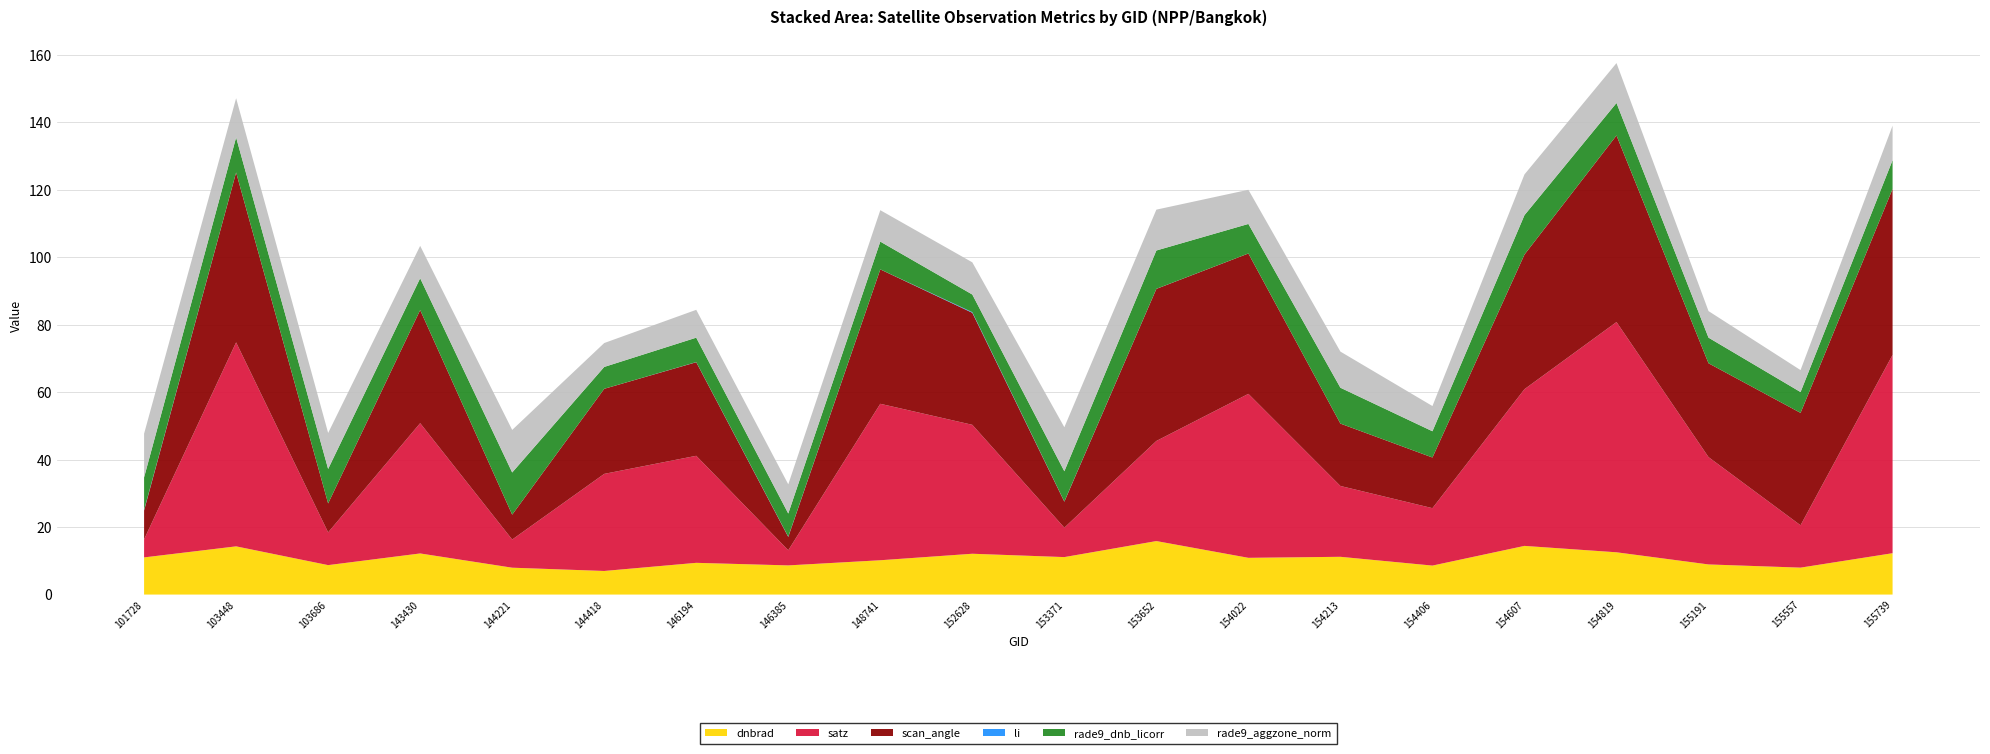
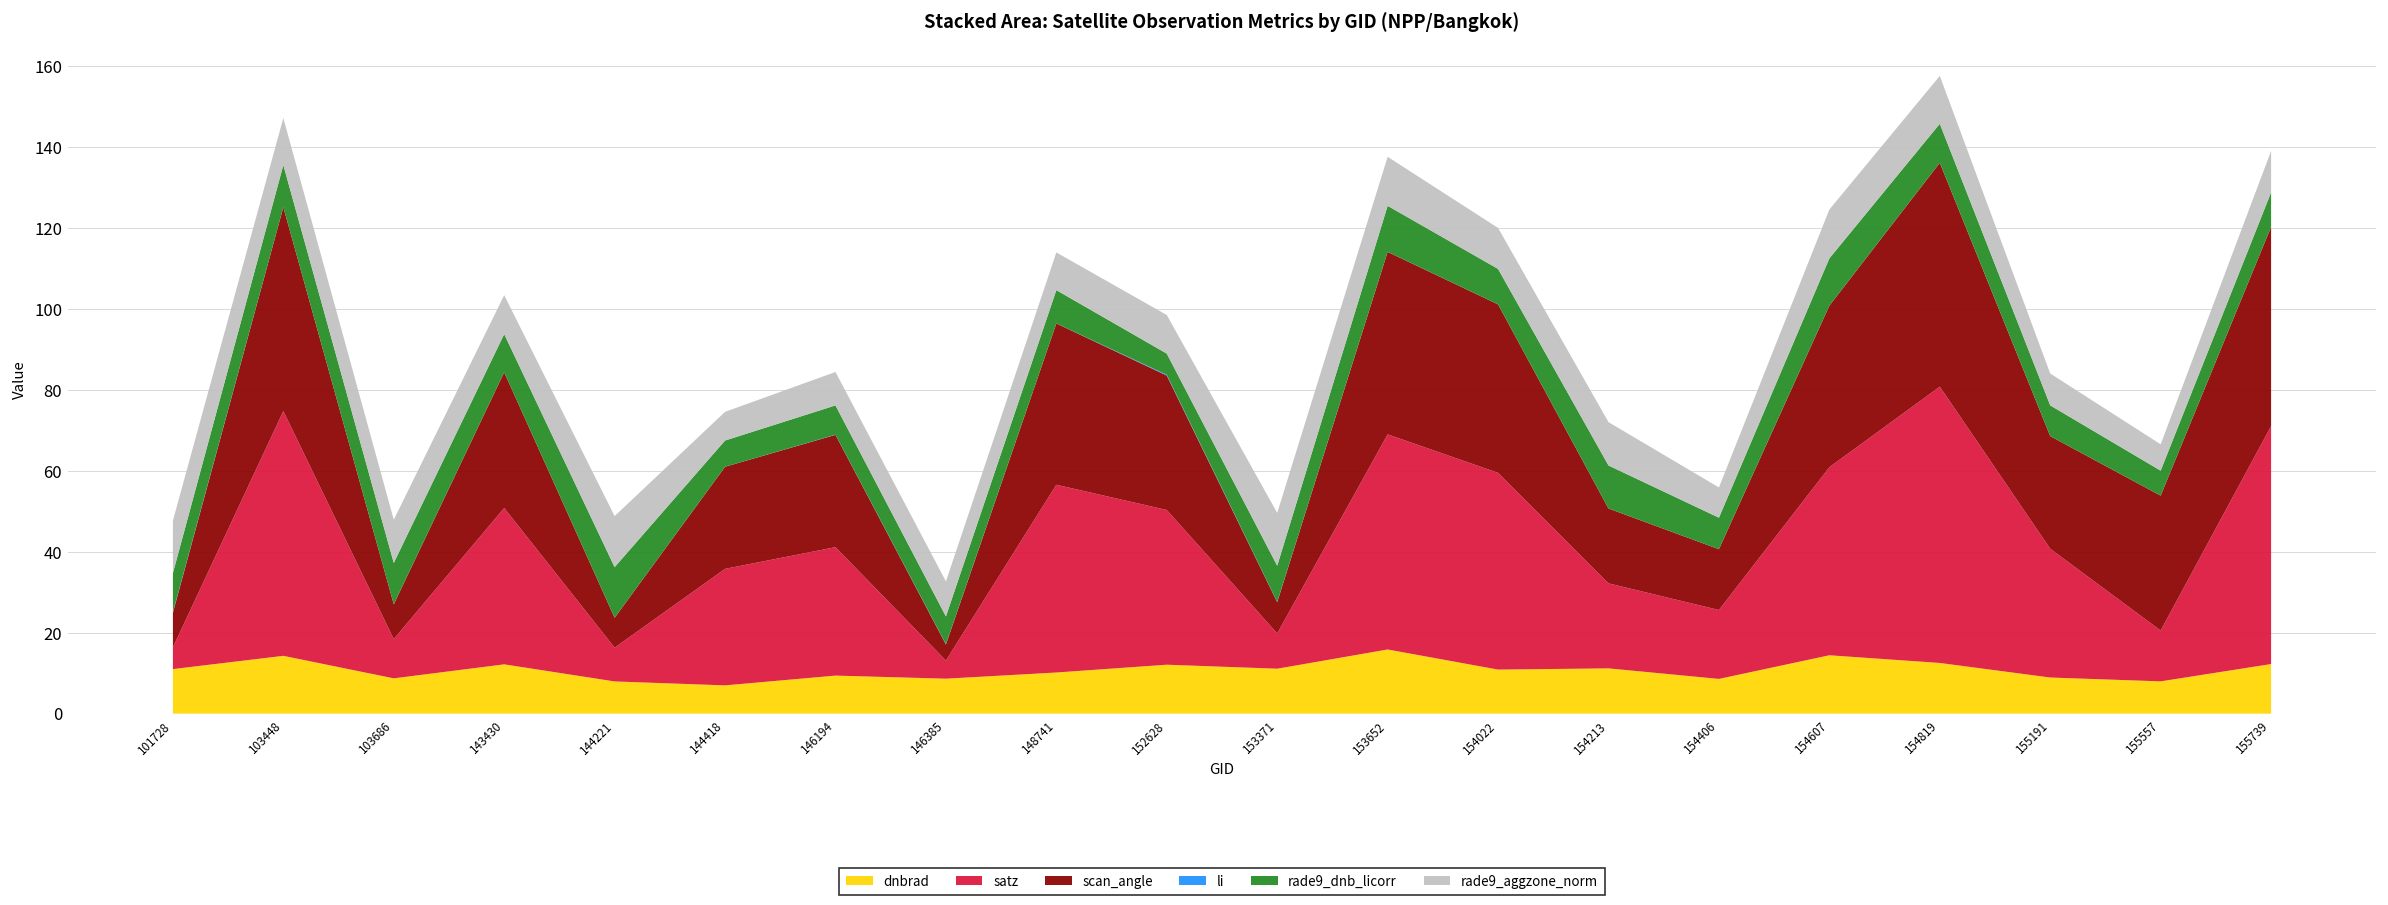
satz, 153652: 30 -> 53
